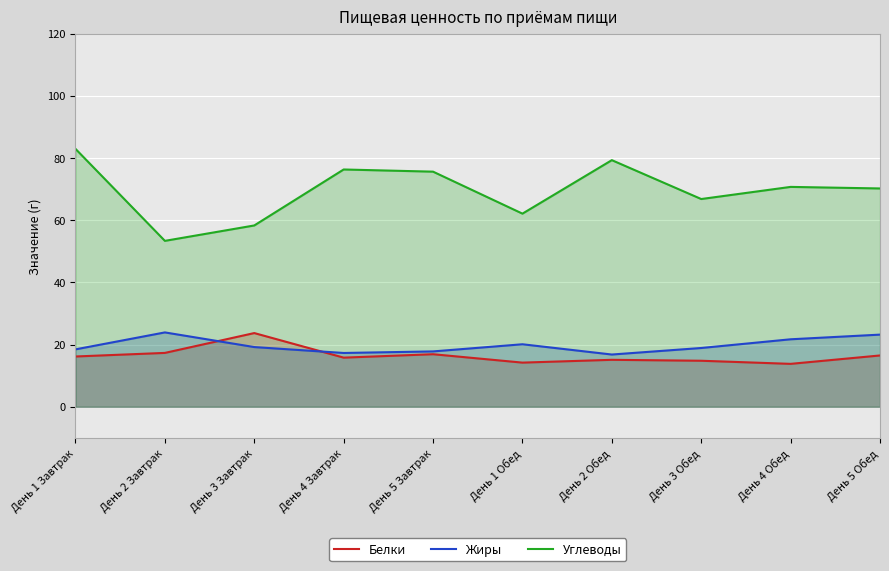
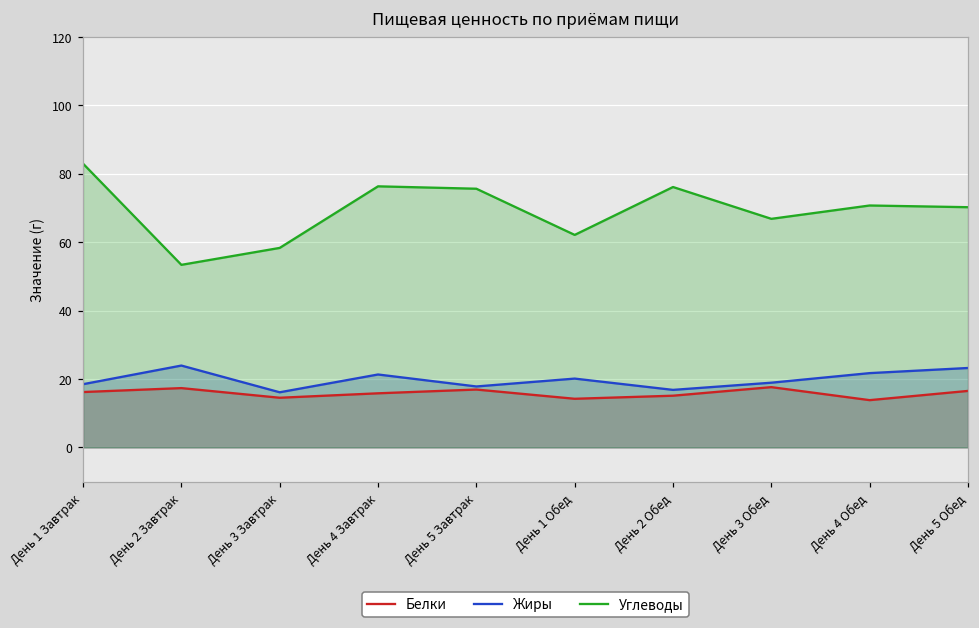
Белки, День 3 Завтрак: 24 -> 15
Жиры, День 3 Завтрак: 19 -> 16
Жиры, День 4 Завтрак: 17 -> 21
Углеводы, День 2 Обед: 79 -> 76
Белки, День 3 Обед: 15 -> 18
